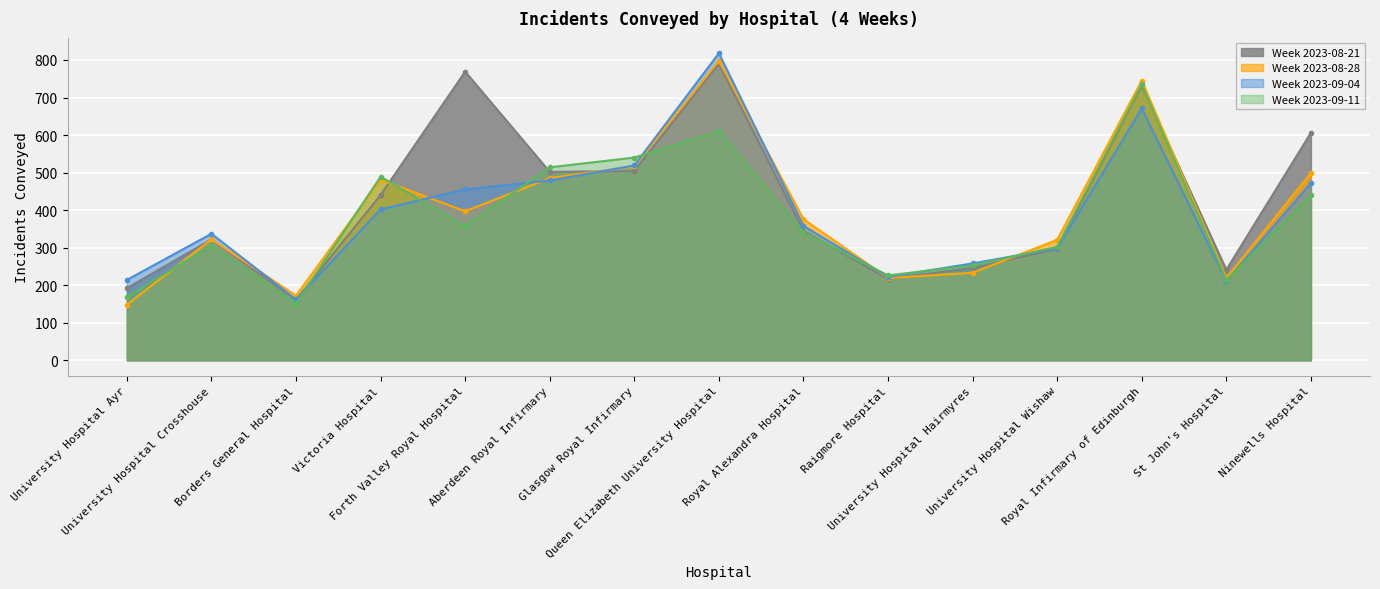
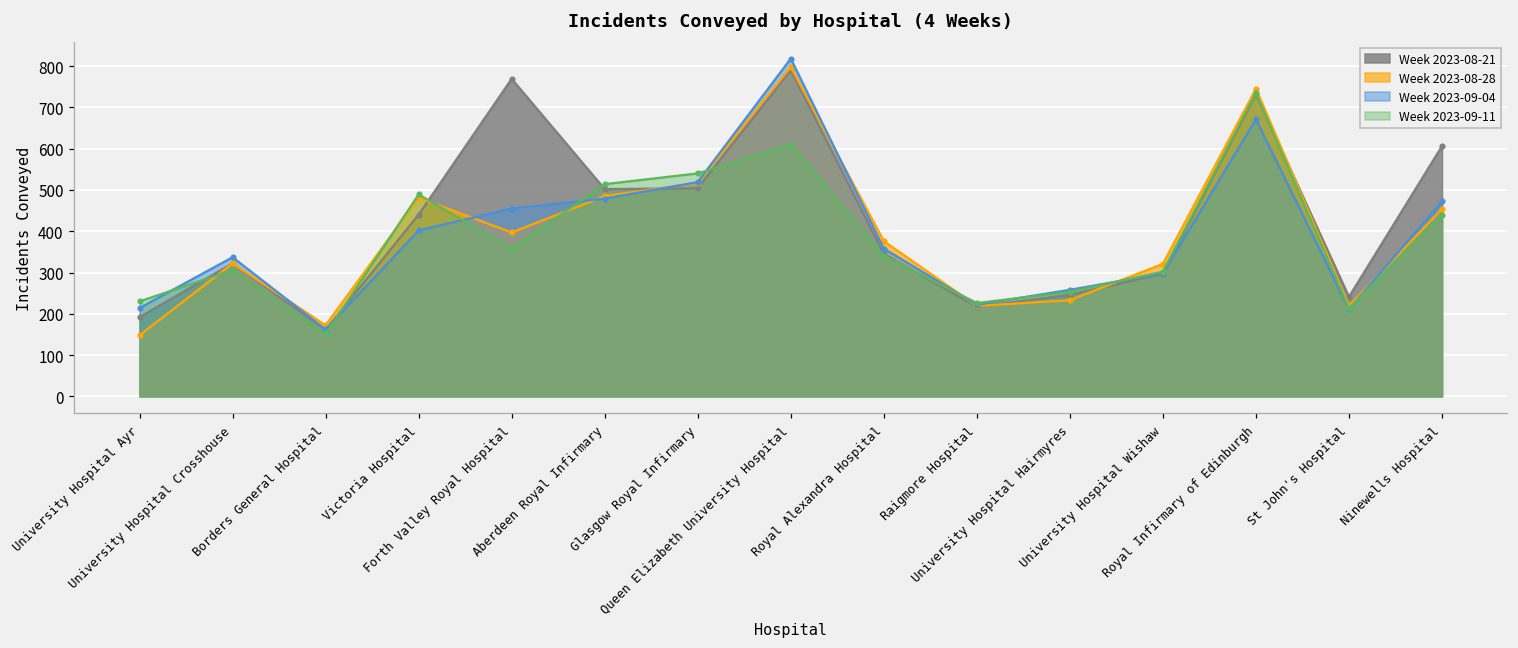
Week 2023-09-11, University Hospital Ayr: 170 -> 230
Week 2023-08-28, Ninewells Hospital: 500 -> 450
